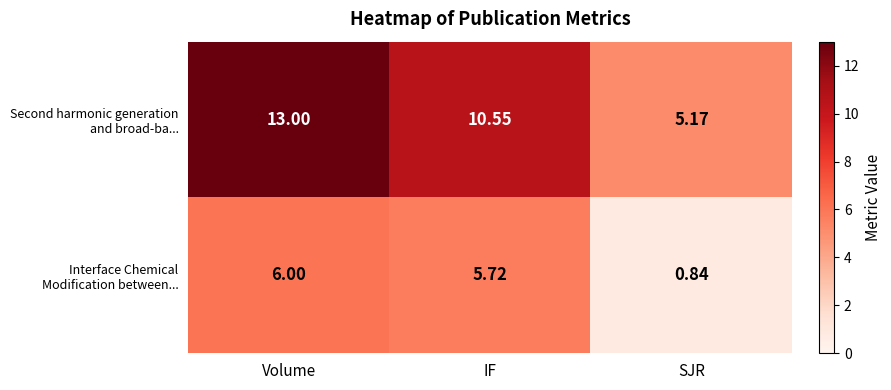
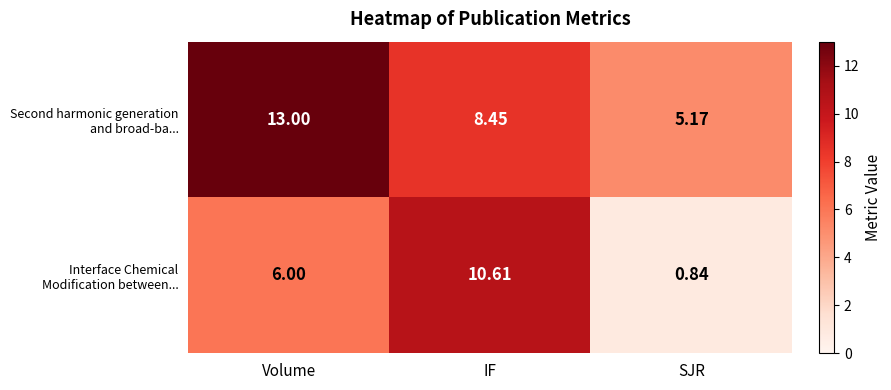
Second harmonic generation and broad-ba..., IF: 10.55 -> 8.45
Interface Chemical Modification between..., IF: 5.72 -> 10.61
